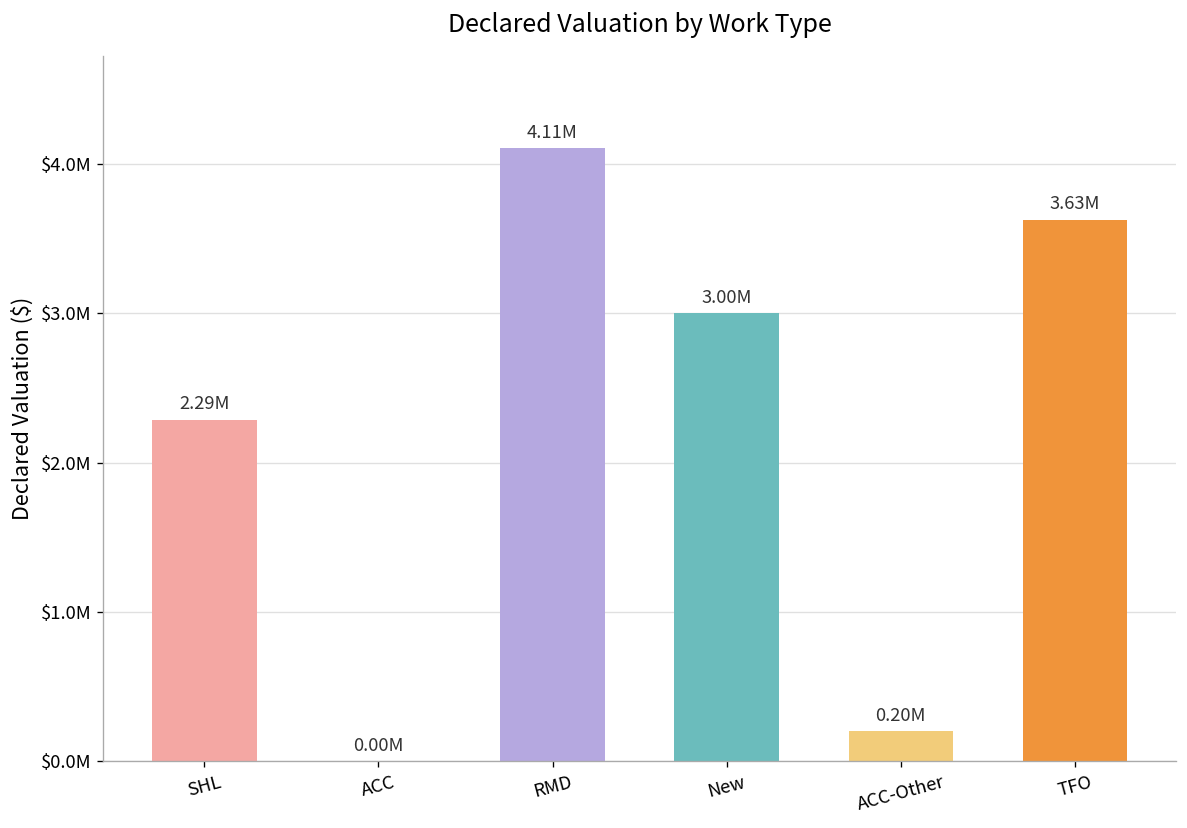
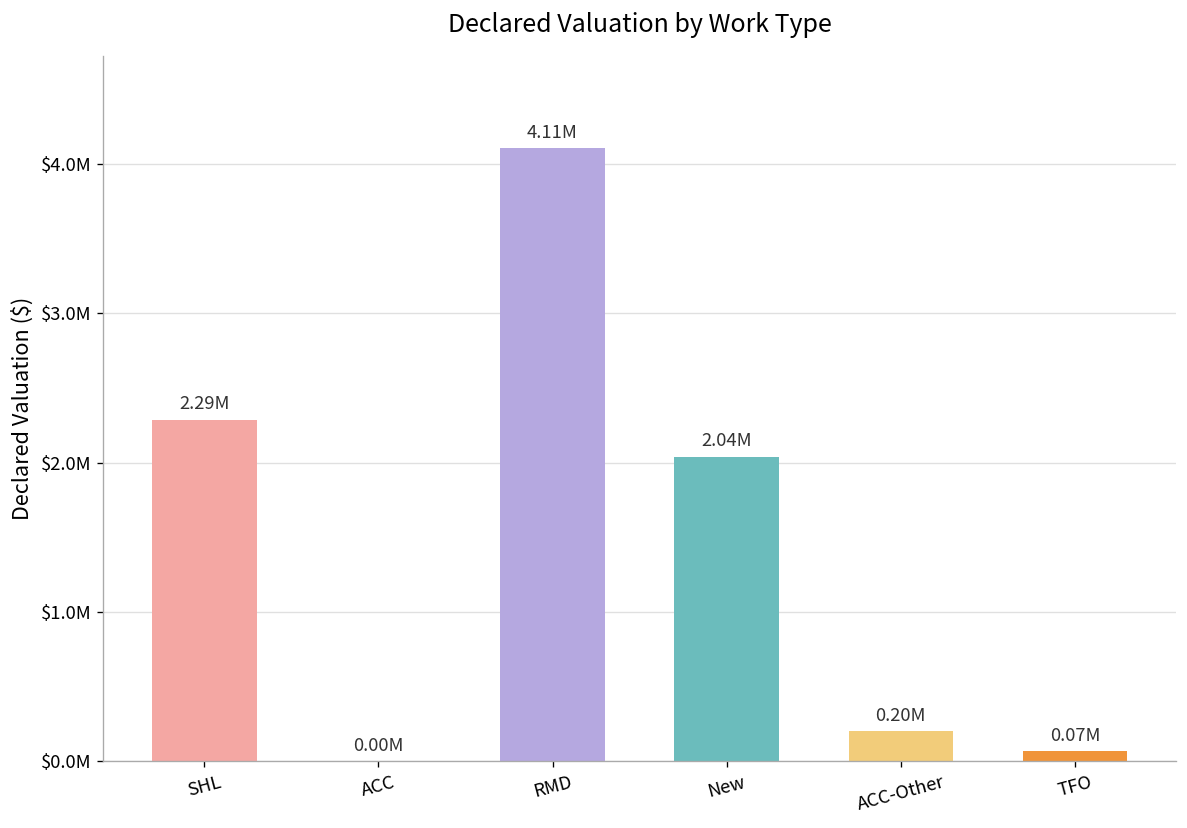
New: 3.00M -> 2.04M
TFO: 3.63M -> 0.07M
